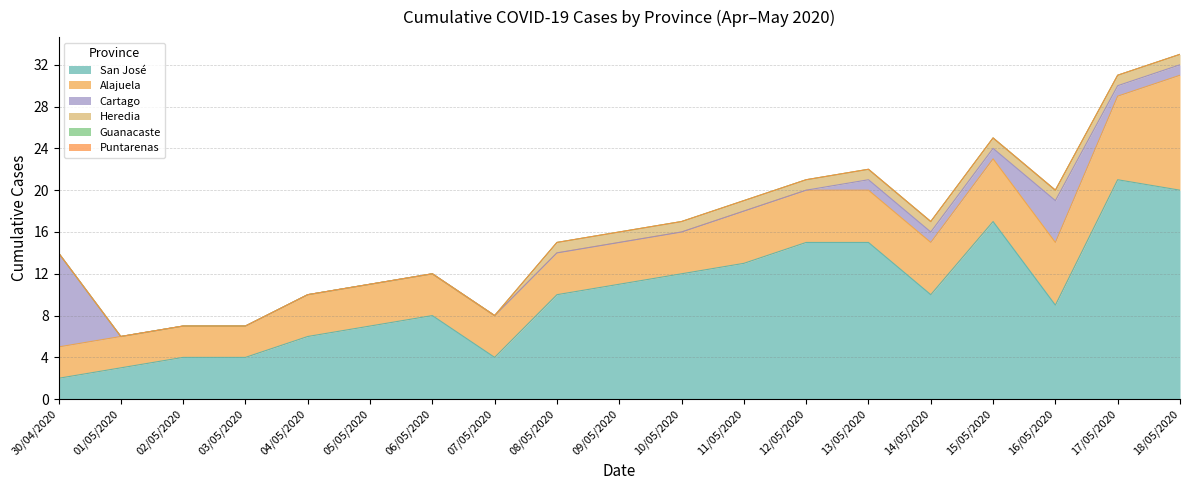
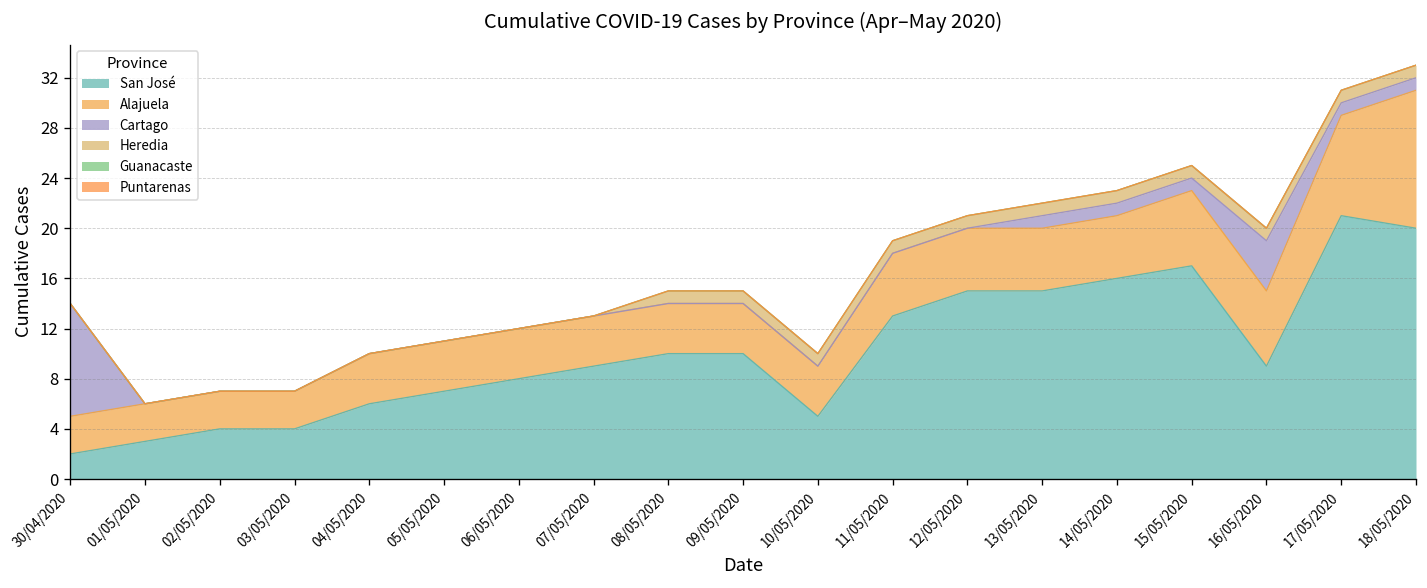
San José, 07/05/2020: 4 -> 9
San José, 09/05/2020: 11 -> 10
San José, 10/05/2020: 12 -> 5
San José, 14/05/2020: 10 -> 16
